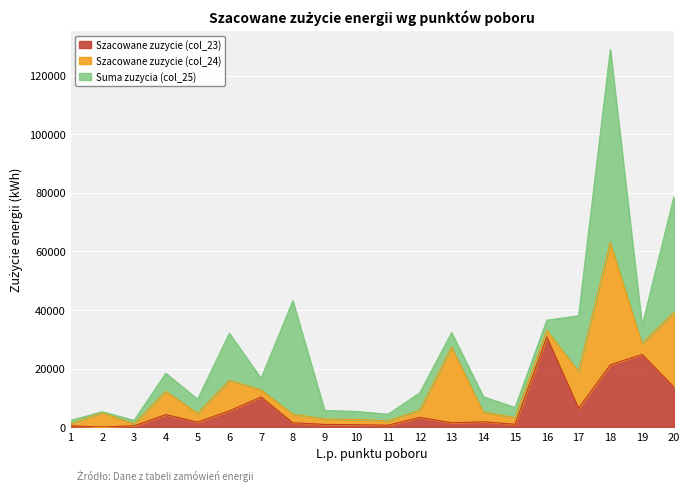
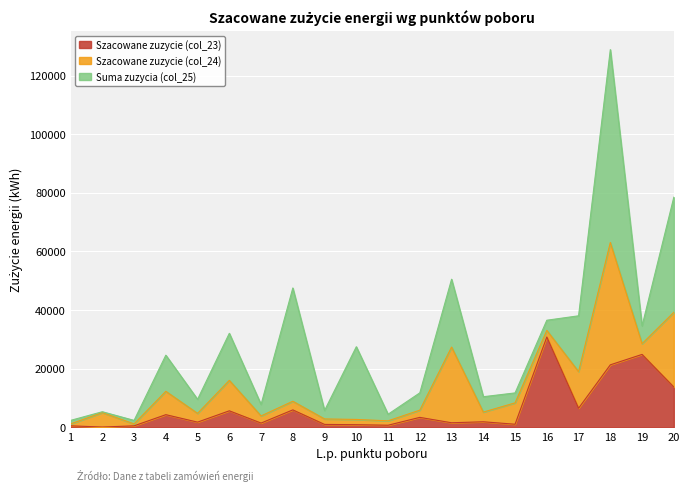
Suma zuzycia (col_25), 4: 6000 -> 12000
Szacowane zuzycie (col_23), 7: 10000 -> 1000
Szacowane zuzycie (col_23), 8: 2000 -> 6000
Suma zuzycia (col_25), 10: 3000 -> 25000
Suma zuzycia (col_25), 13: 5000 -> 23000
Szacowane zuzycie (col_24), 15: 2000 -> 7000
